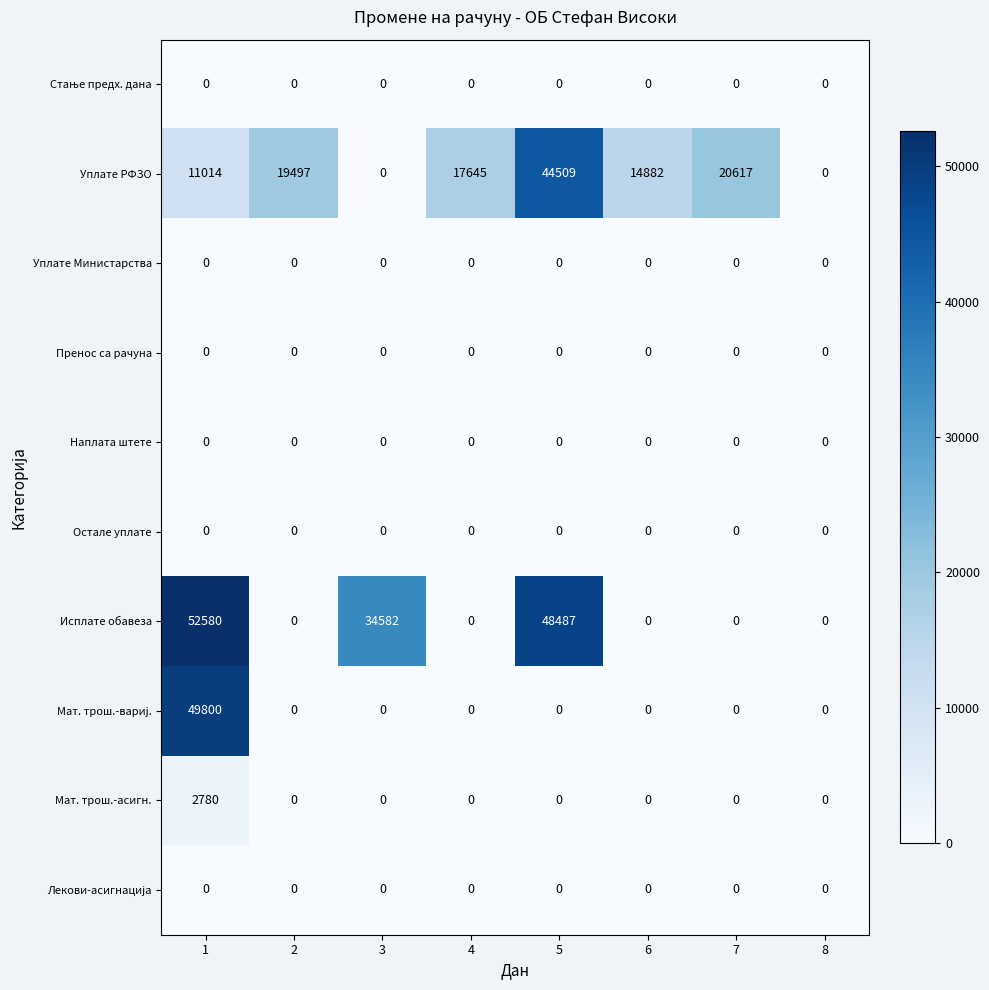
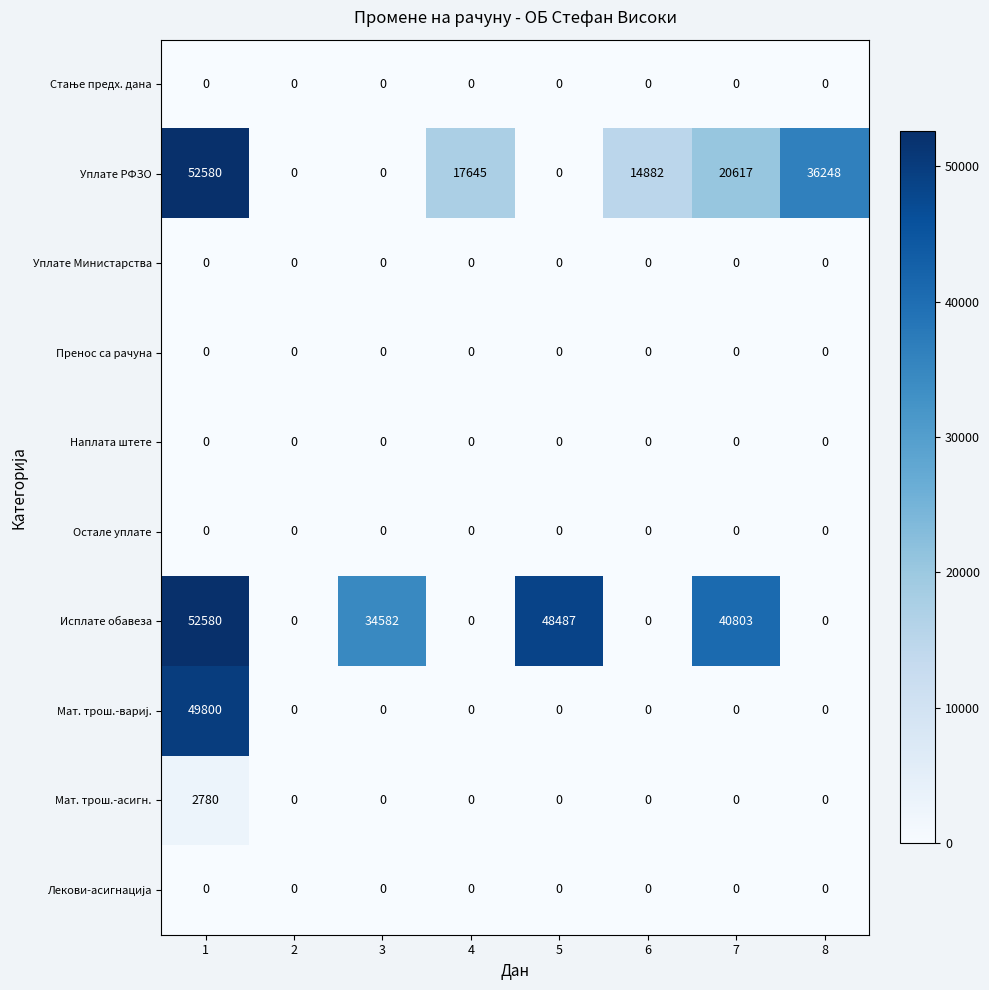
Уплате РФЗО, 1: 11014 -> 52580
Уплате РФЗО, 2: 19497 -> 0
Уплате РФЗО, 5: 44509 -> 0
Уплате РФЗО, 8: 0 -> 36248
Исплате обавеза, 7: 0 -> 40803
